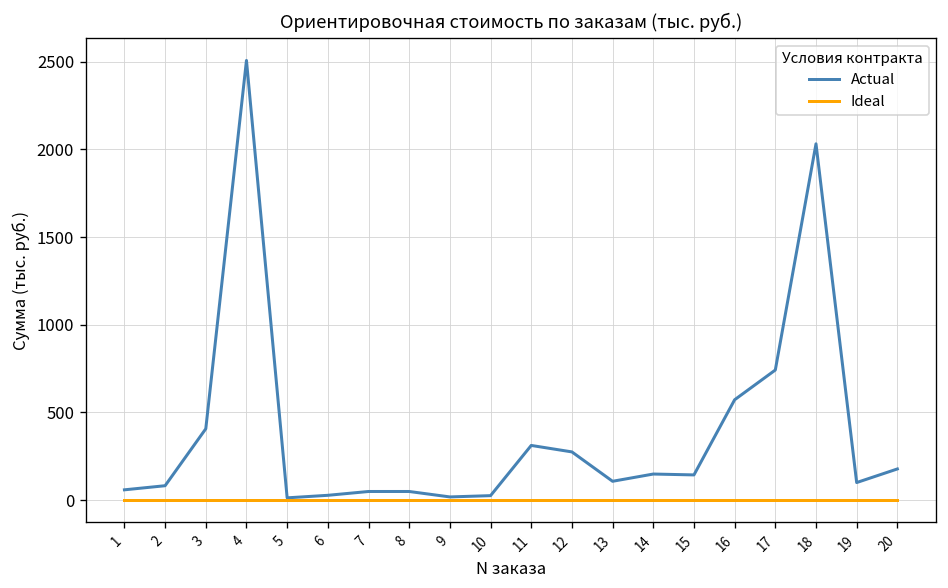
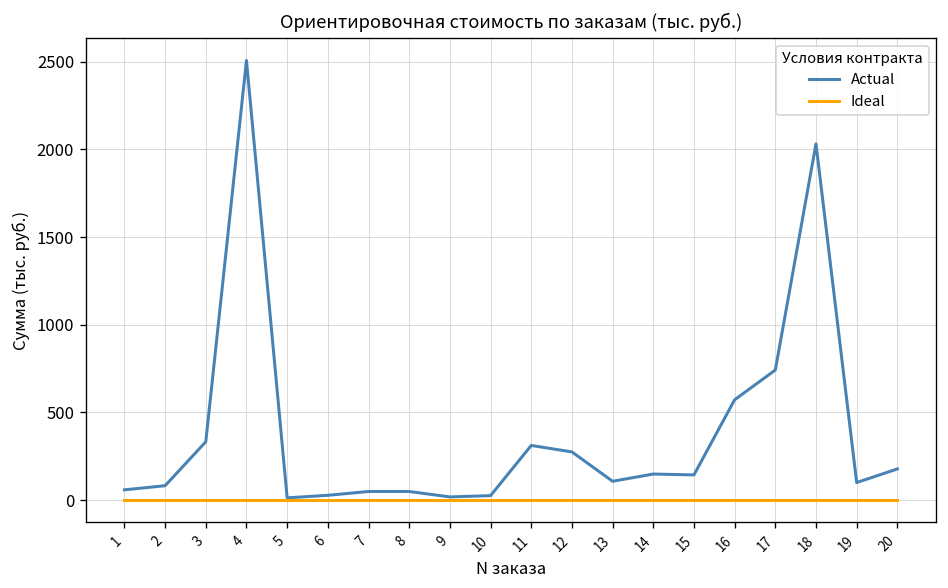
Actual, 3: 410 -> 330
